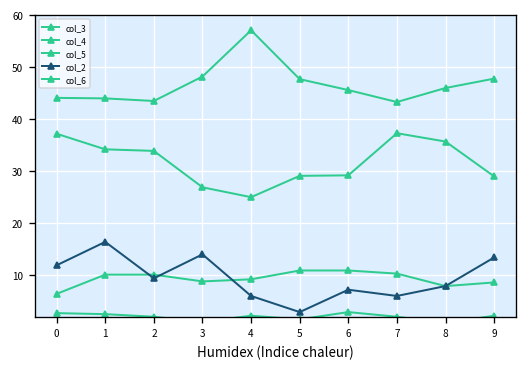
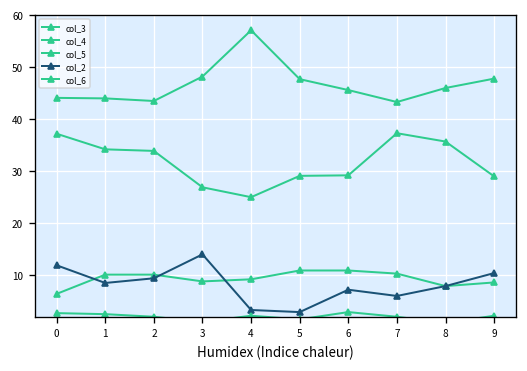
col_2, 1: 16 -> 9
col_2, 4: 6 -> 3
col_2, 9: 13 -> 10
